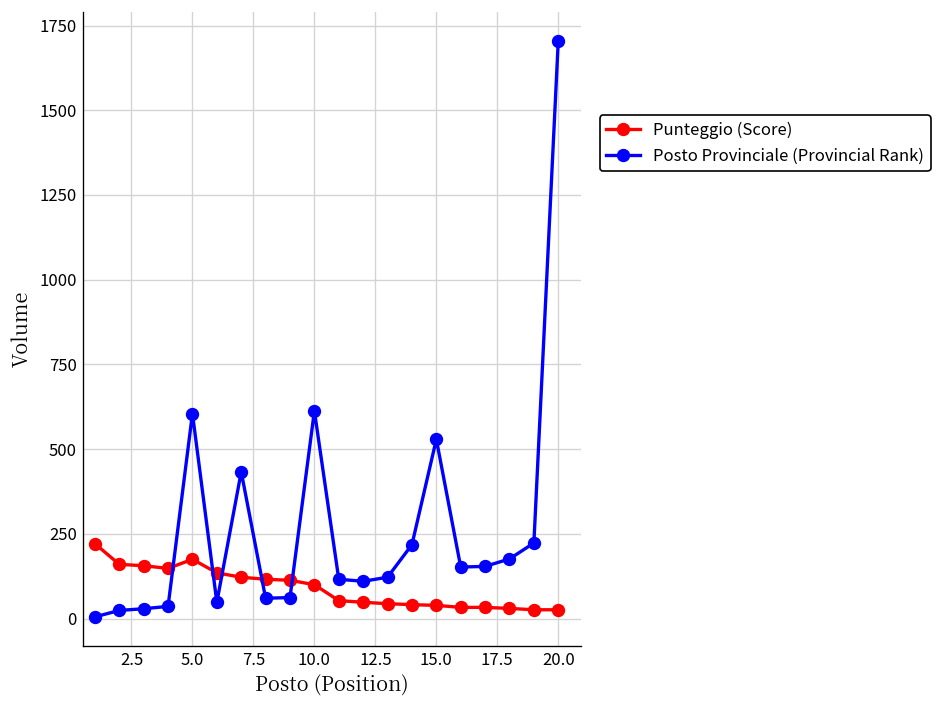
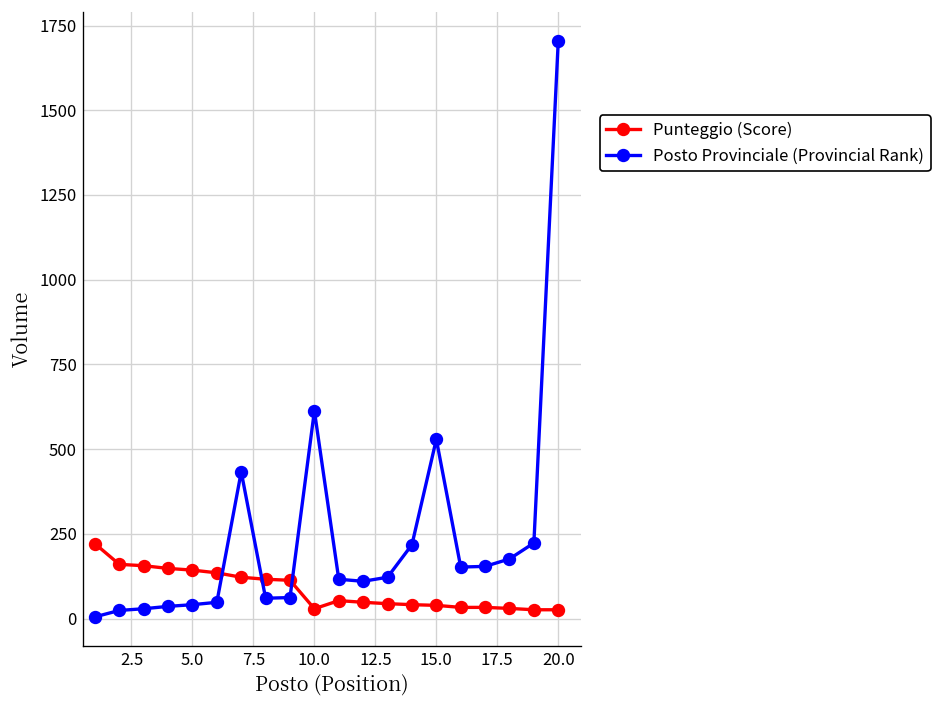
Punteggio (Score), 5.0: 180 -> 140
Posto Provinciale (Provincial Rank), 5.0: 610 -> 40
Punteggio (Score), 10.0: 100 -> 30
